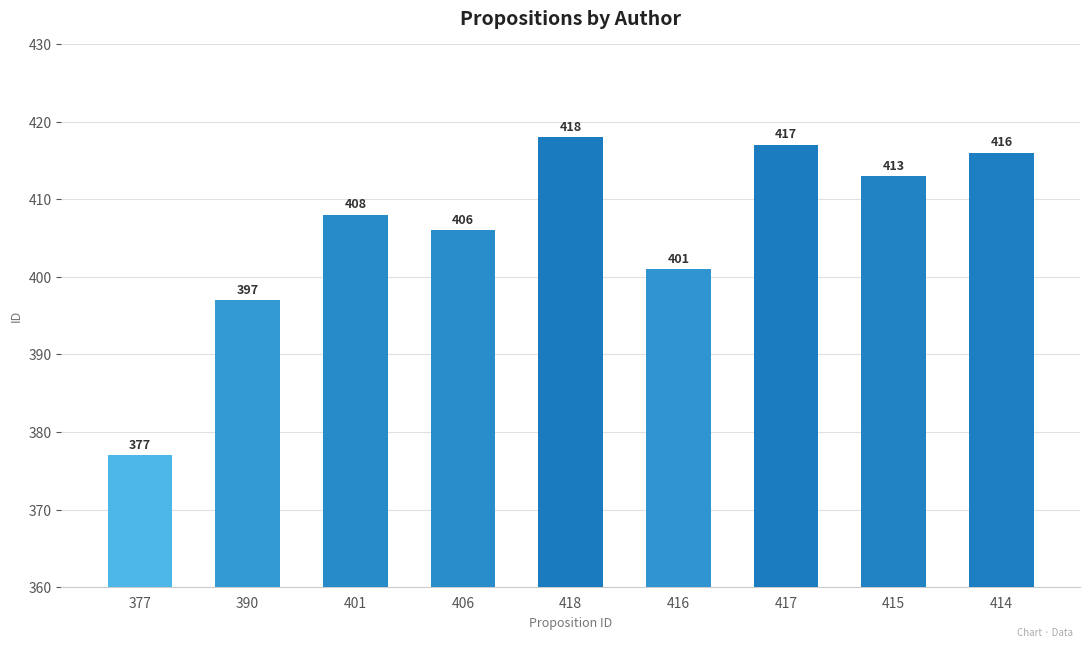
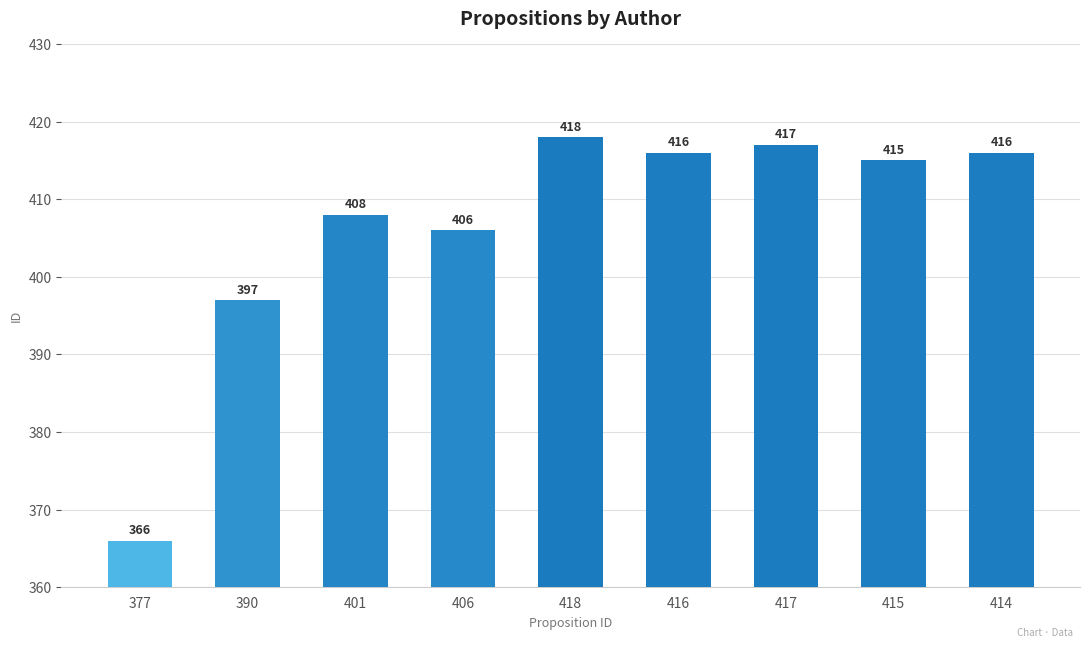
377: 377 -> 366
416: 401 -> 416
415: 413 -> 415
